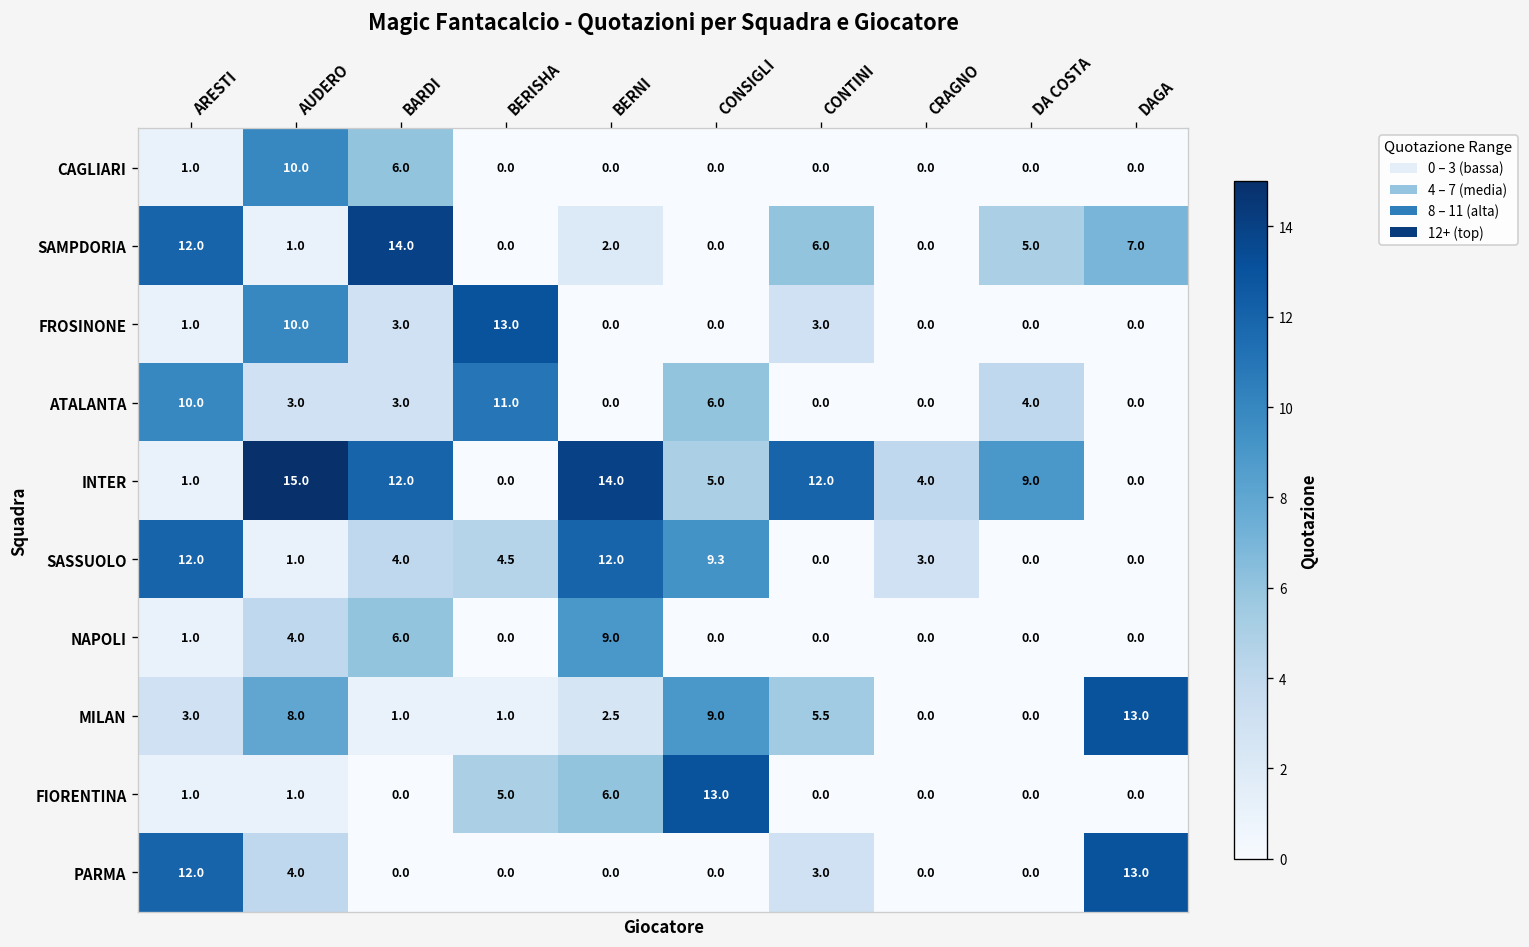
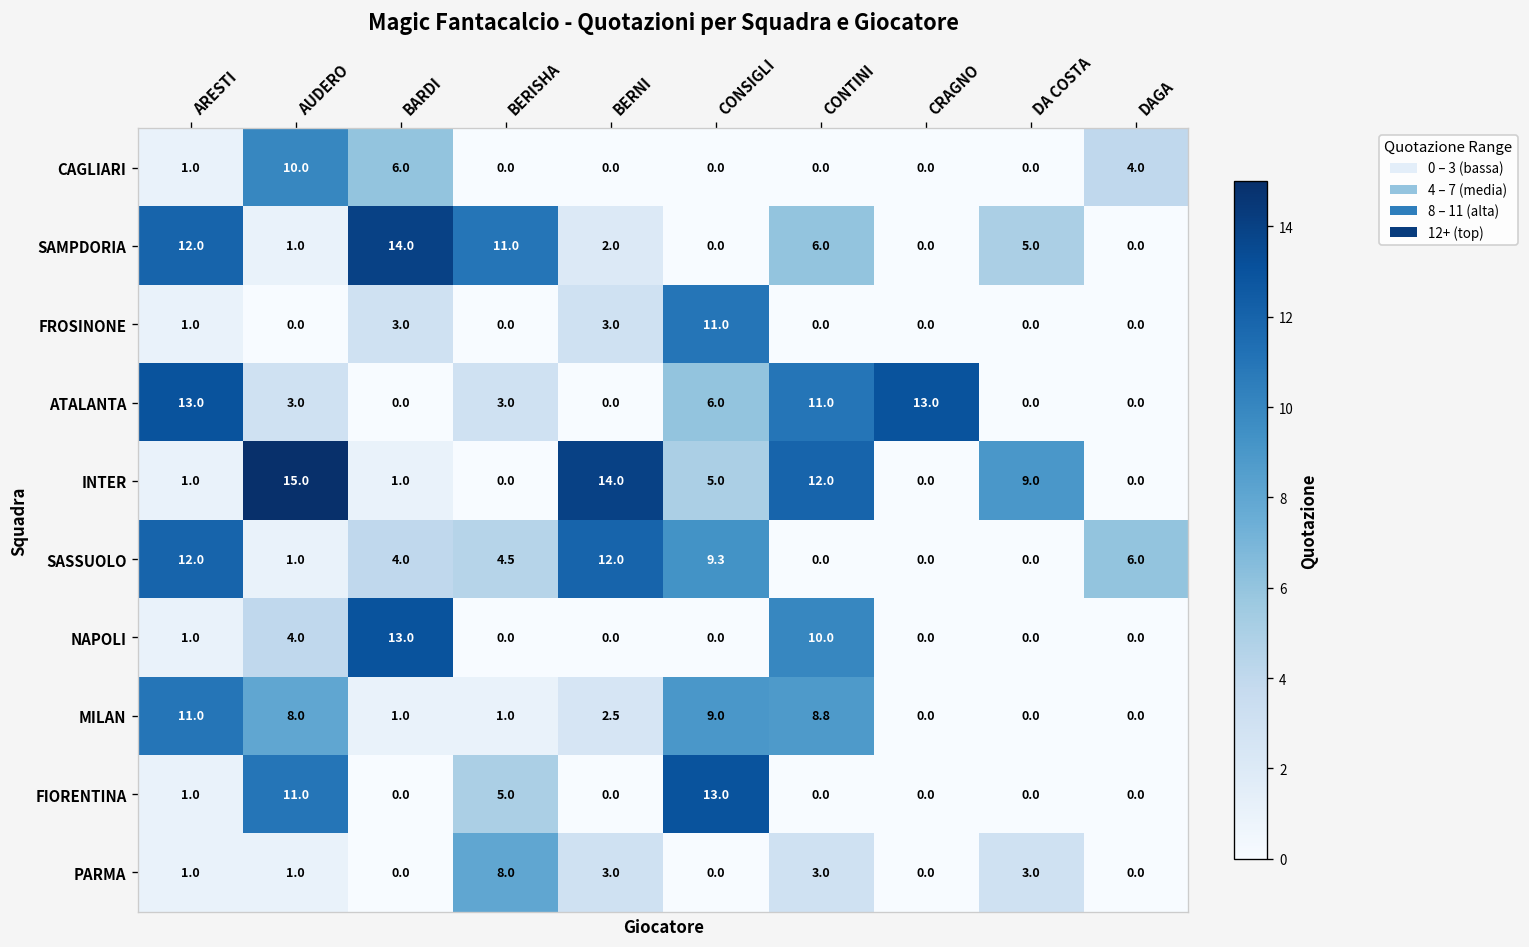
CAGLIARI, DAGA: 0.0 -> 4.0
SAMPDORIA, BERISHA: 0.0 -> 11.0
SAMPDORIA, DAGA: 7.0 -> 0.0
FROSINONE, AUDERO: 10.0 -> 0.0
FROSINONE, BERISHA: 13.0 -> 0.0
FROSINONE, BERNI: 0.0 -> 3.0
FROSINONE, CONSIGLI: 0.0 -> 11.0
FROSINONE, CONTINI: 3.0 -> 0.0
ATALANTA, ARESTI: 10.0 -> 13.0
ATALANTA, BARDI: 3.0 -> 0.0
ATALANTA, BERISHA: 11.0 -> 3.0
ATALANTA, CONTINI: 0.0 -> 11.0
ATALANTA, CRAGNO: 0.0 -> 13.0
ATALANTA, DA COSTA: 4.0 -> 0.0
INTER, BARDI: 12.0 -> 1.0
INTER, CRAGNO: 4.0 -> 0.0
SASSUOLO, CRAGNO: 3.0 -> 0.0
SASSUOLO, DAGA: 0.0 -> 6.0
NAPOLI, BARDI: 6.0 -> 13.0
NAPOLI, BERNI: 9.0 -> 0.0
NAPOLI, CONTINI: 0.0 -> 10.0
MILAN, ARESTI: 3.0 -> 11.0
MILAN, CONTINI: 5.5 -> 8.8
MILAN, DAGA: 13.0 -> 0.0
FIORENTINA, AUDERO: 1.0 -> 11.0
FIORENTINA, BERNI: 6.0 -> 0.0
PARMA, ARESTI: 12.0 -> 1.0
PARMA, AUDERO: 4.0 -> 1.0
PARMA, BERISHA: 0.0 -> 8.0
PARMA, BERNI: 0.0 -> 3.0
PARMA, DA COSTA: 0.0 -> 3.0
PARMA, DAGA: 13.0 -> 0.0
